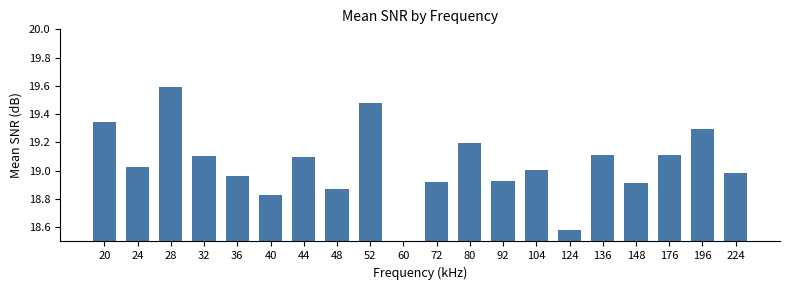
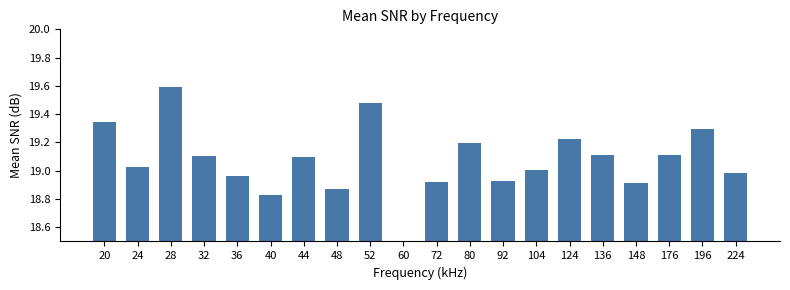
124: 18.58 -> 19.23
